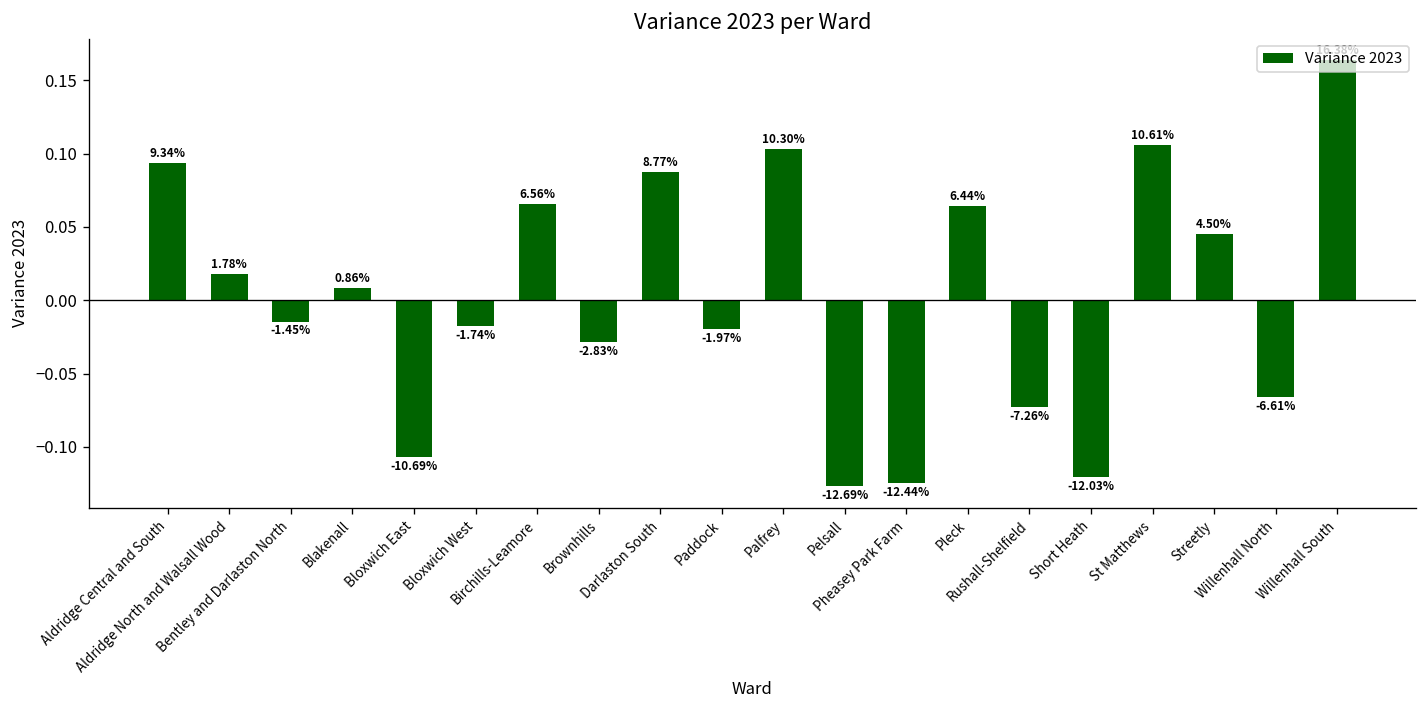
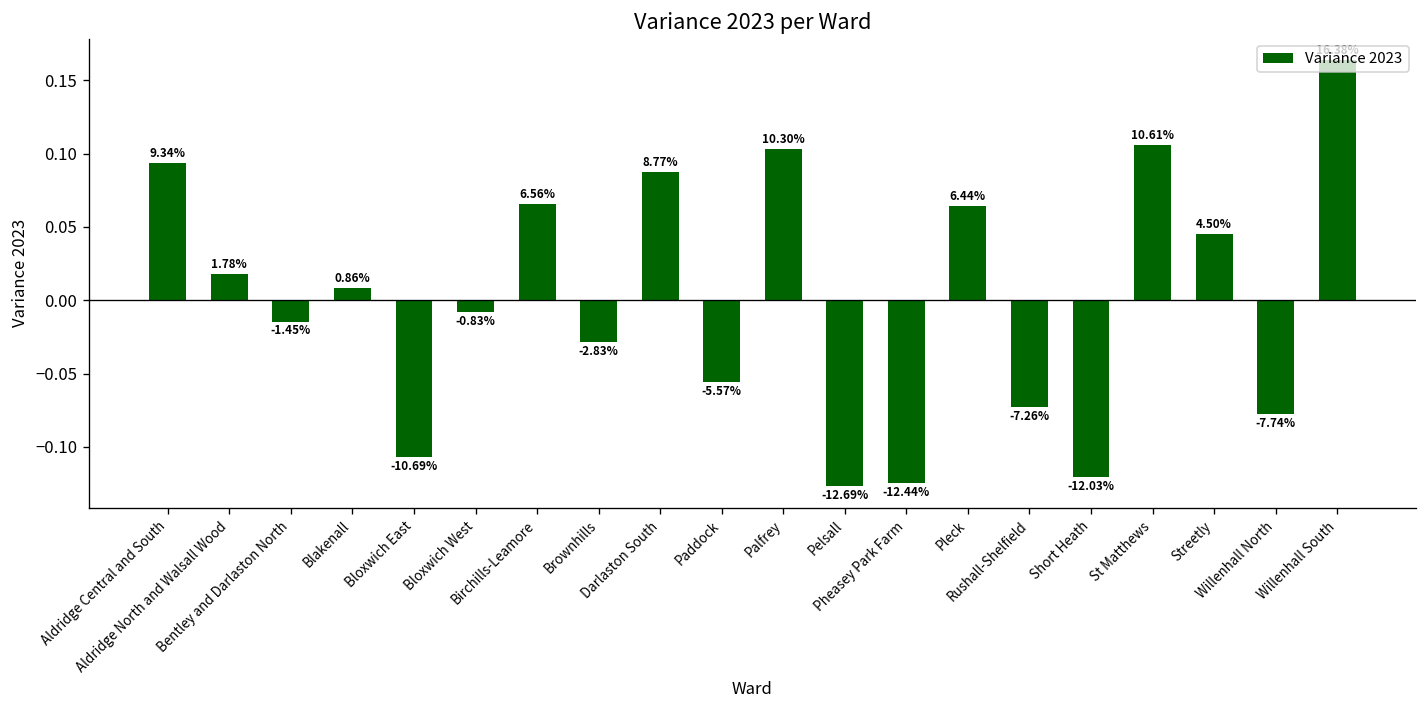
Bloxwich West: -1.74% -> -0.83%
Paddock: -1.97% -> -5.57%
Willenhall North: -6.61% -> -7.74%
